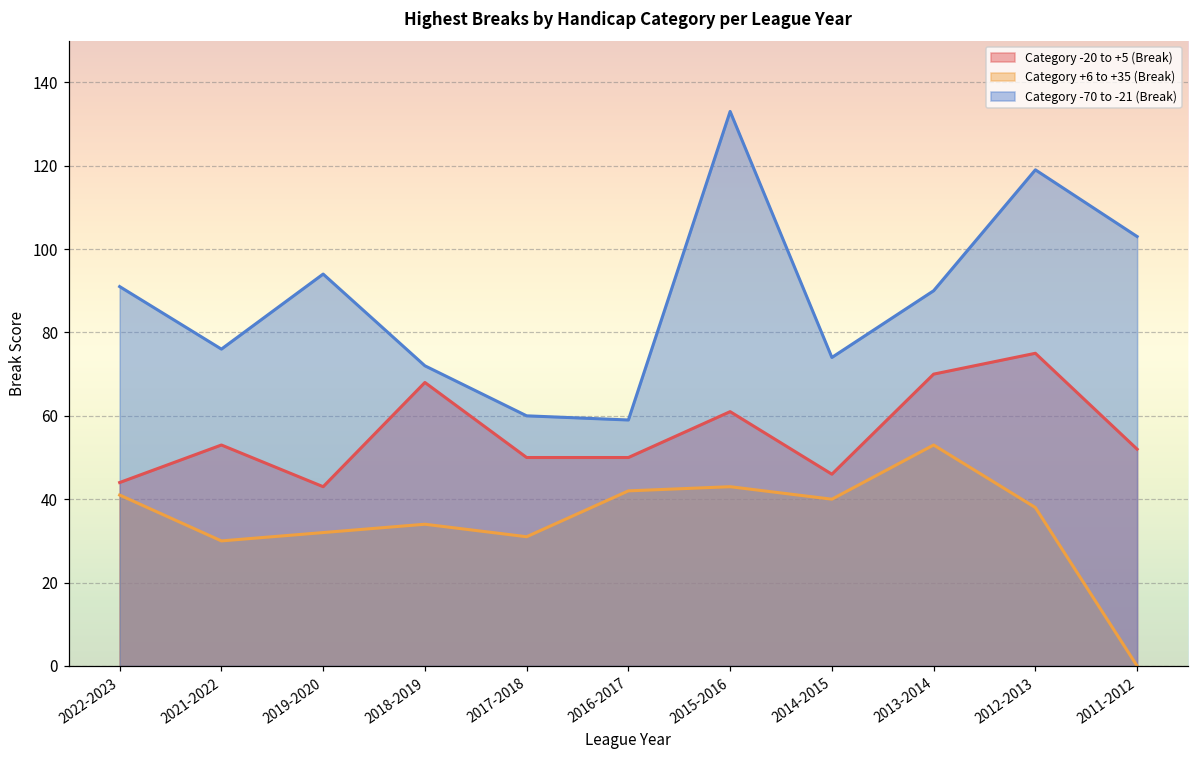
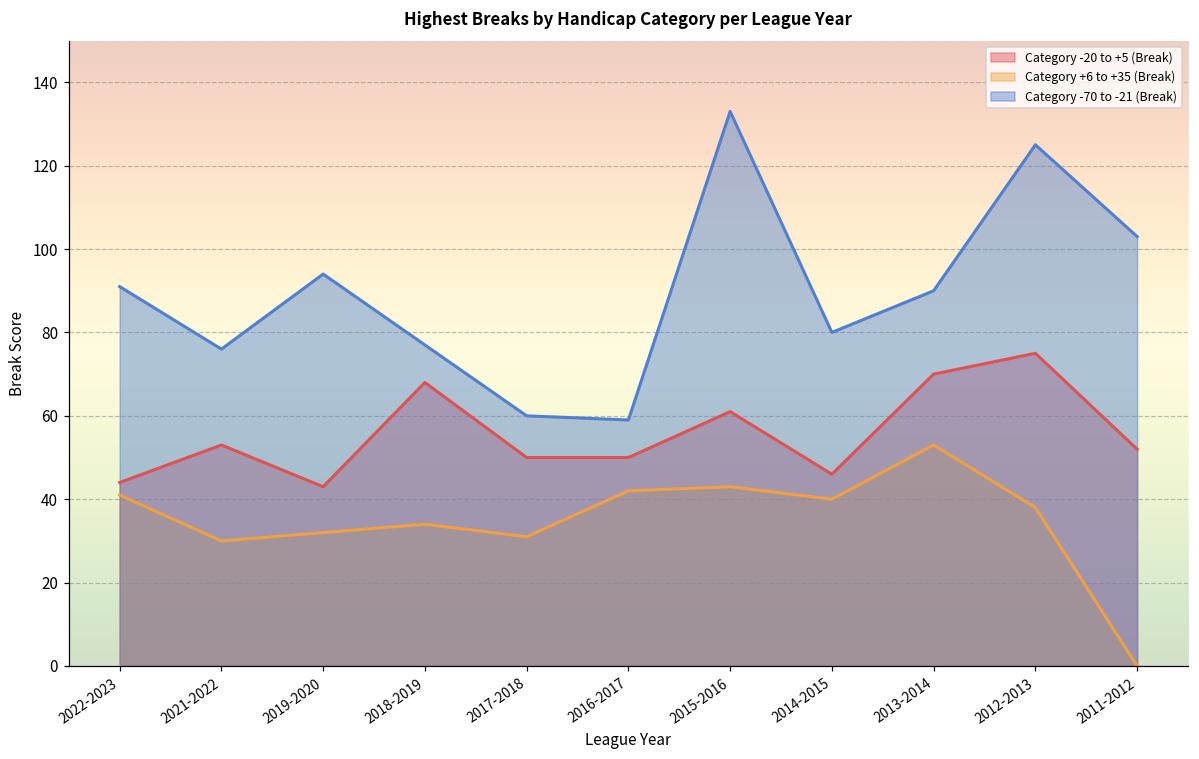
Category -70 to -21 (Break), 2018-2019: 72 -> 77
Category -70 to -21 (Break), 2014-2015: 74 -> 80
Category -70 to -21 (Break), 2012-2013: 119 -> 125
